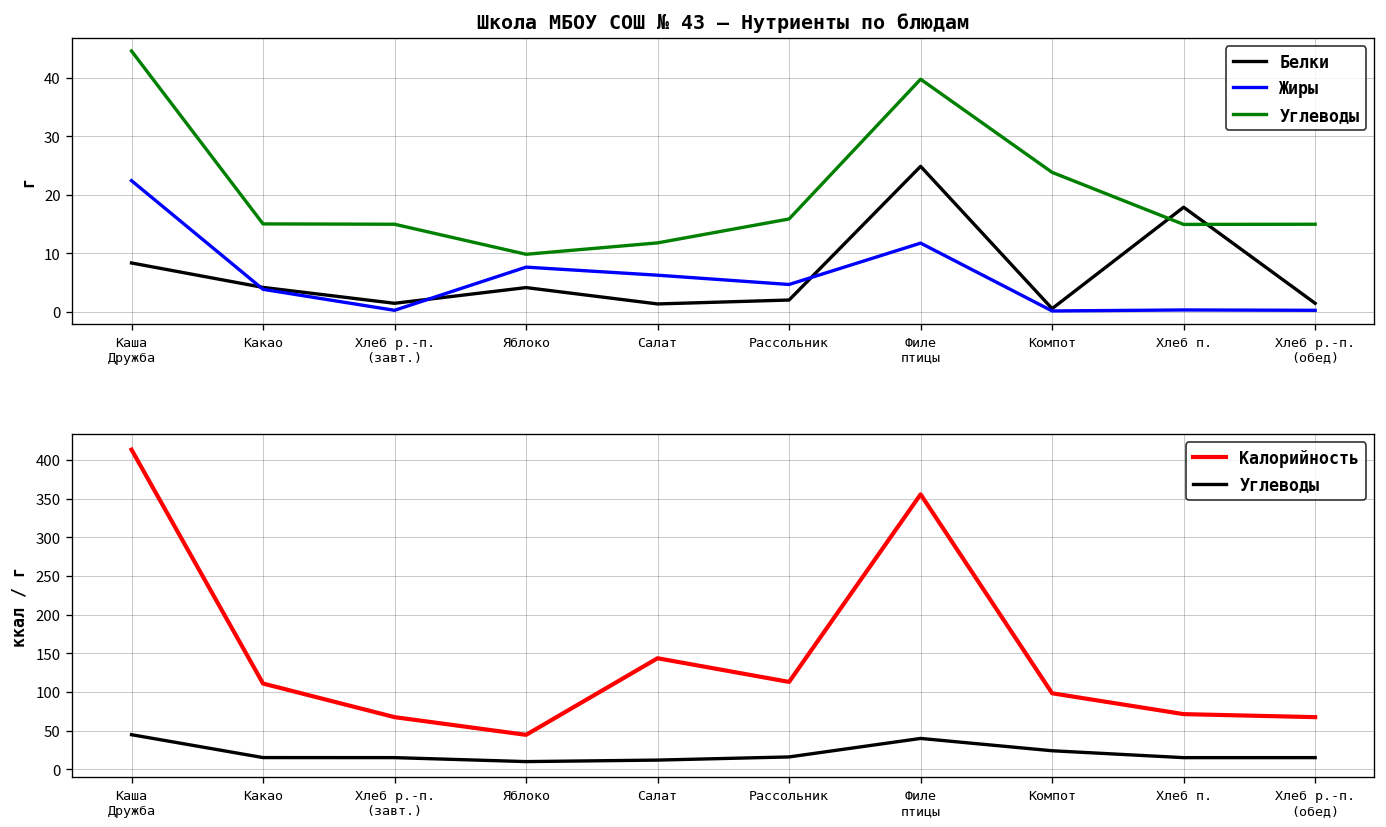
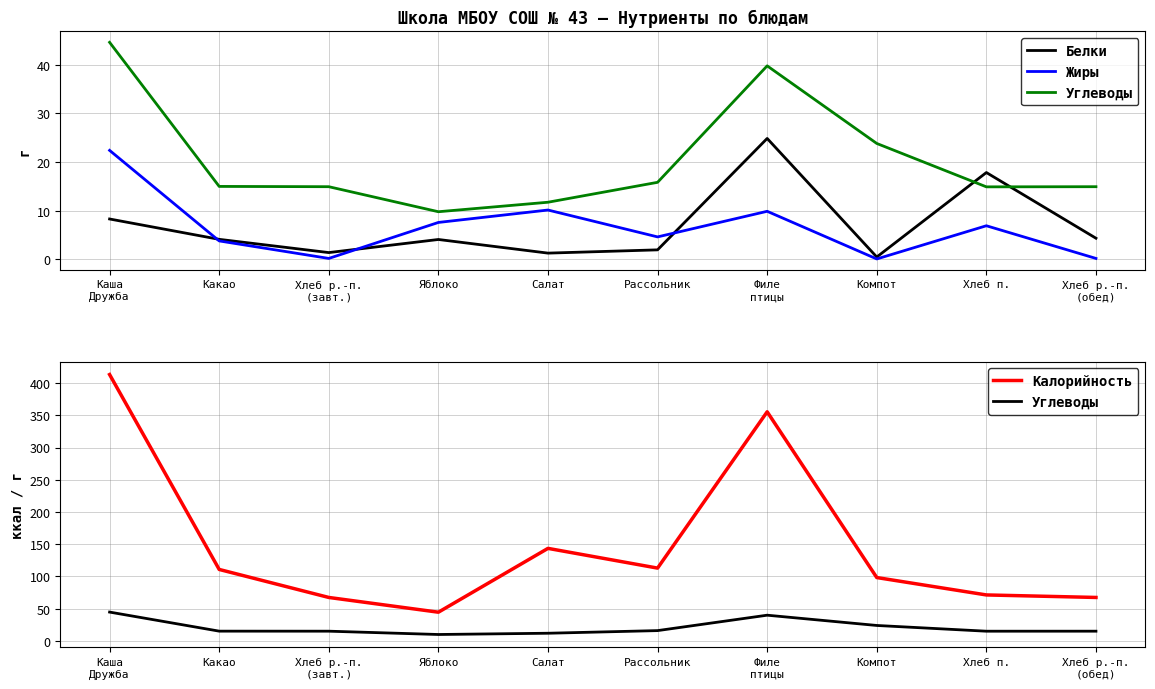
Школа МБОУ СОШ № 43 — Нутриенты по блюдам, Жиры, Салат: 6 -> 10
Школа МБОУ СОШ № 43 — Нутриенты по блюдам, Жиры, Филе птицы: 12 -> 10
Школа МБОУ СОШ № 43 — Нутриенты по блюдам, Жиры, Хлеб п.: 0 -> 7
Школа МБОУ СОШ № 43 — Нутриенты по блюдам, Белки, Хлеб р.-п. (обед): 1 -> 4
